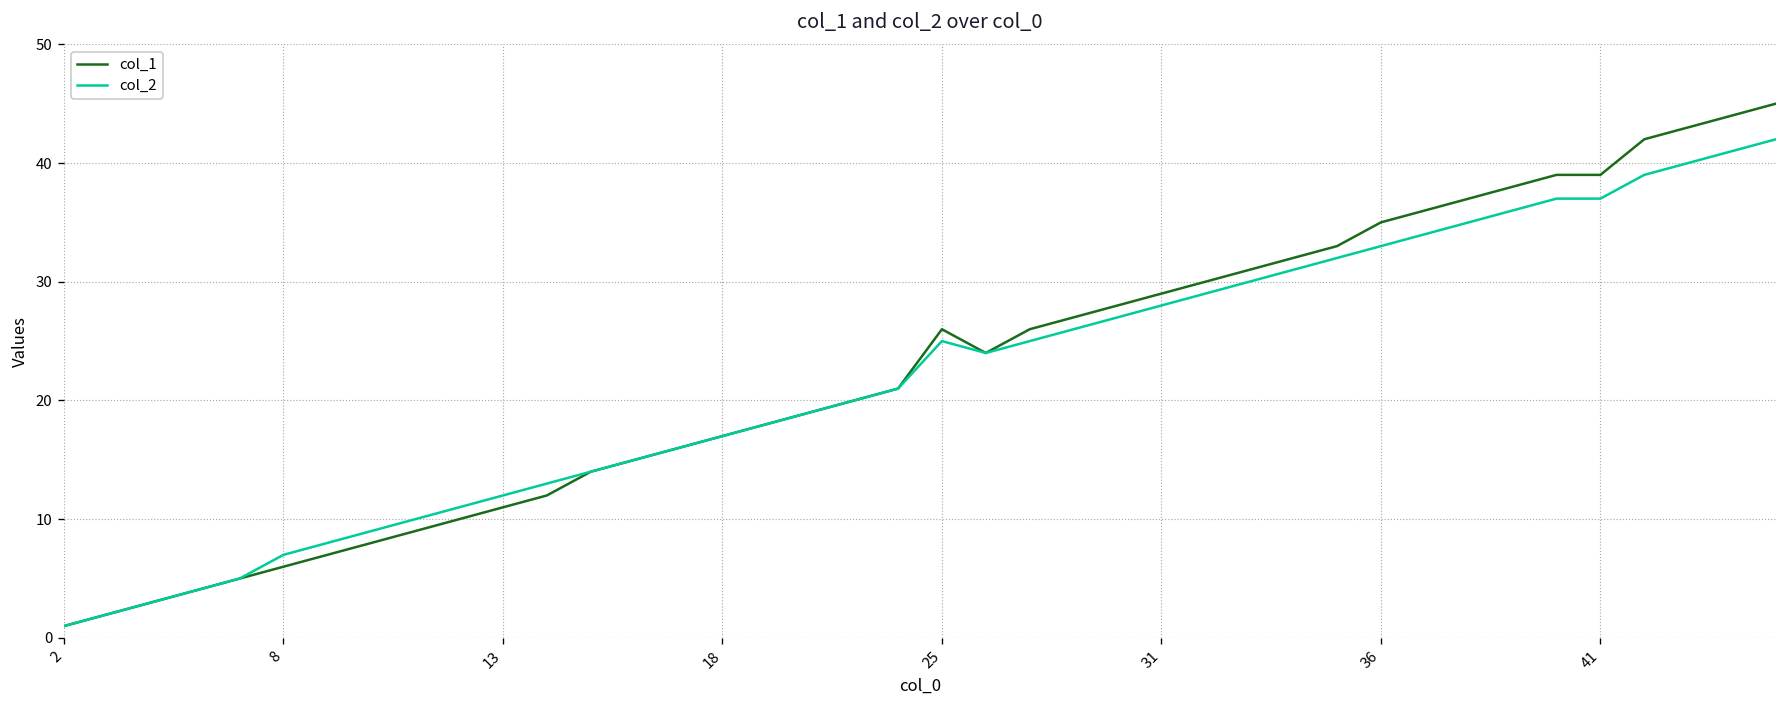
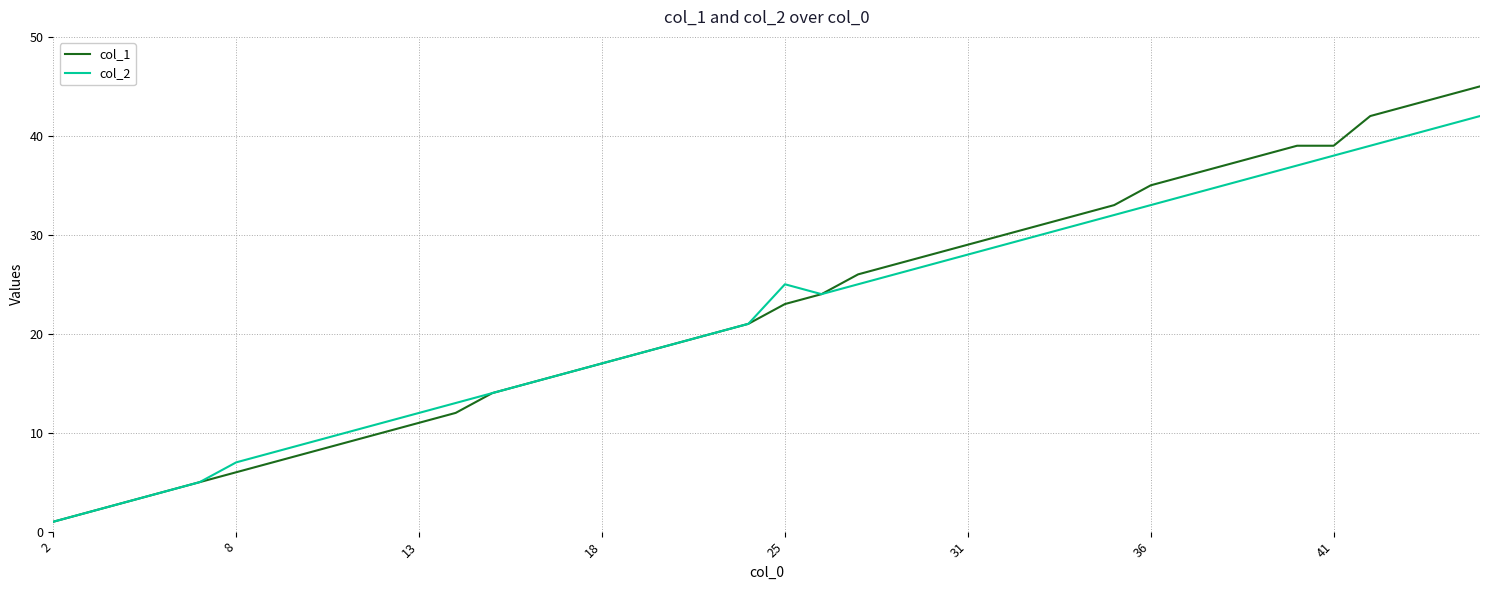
col_1, 25: 26 -> 23
col_2, 41: 37 -> 38
